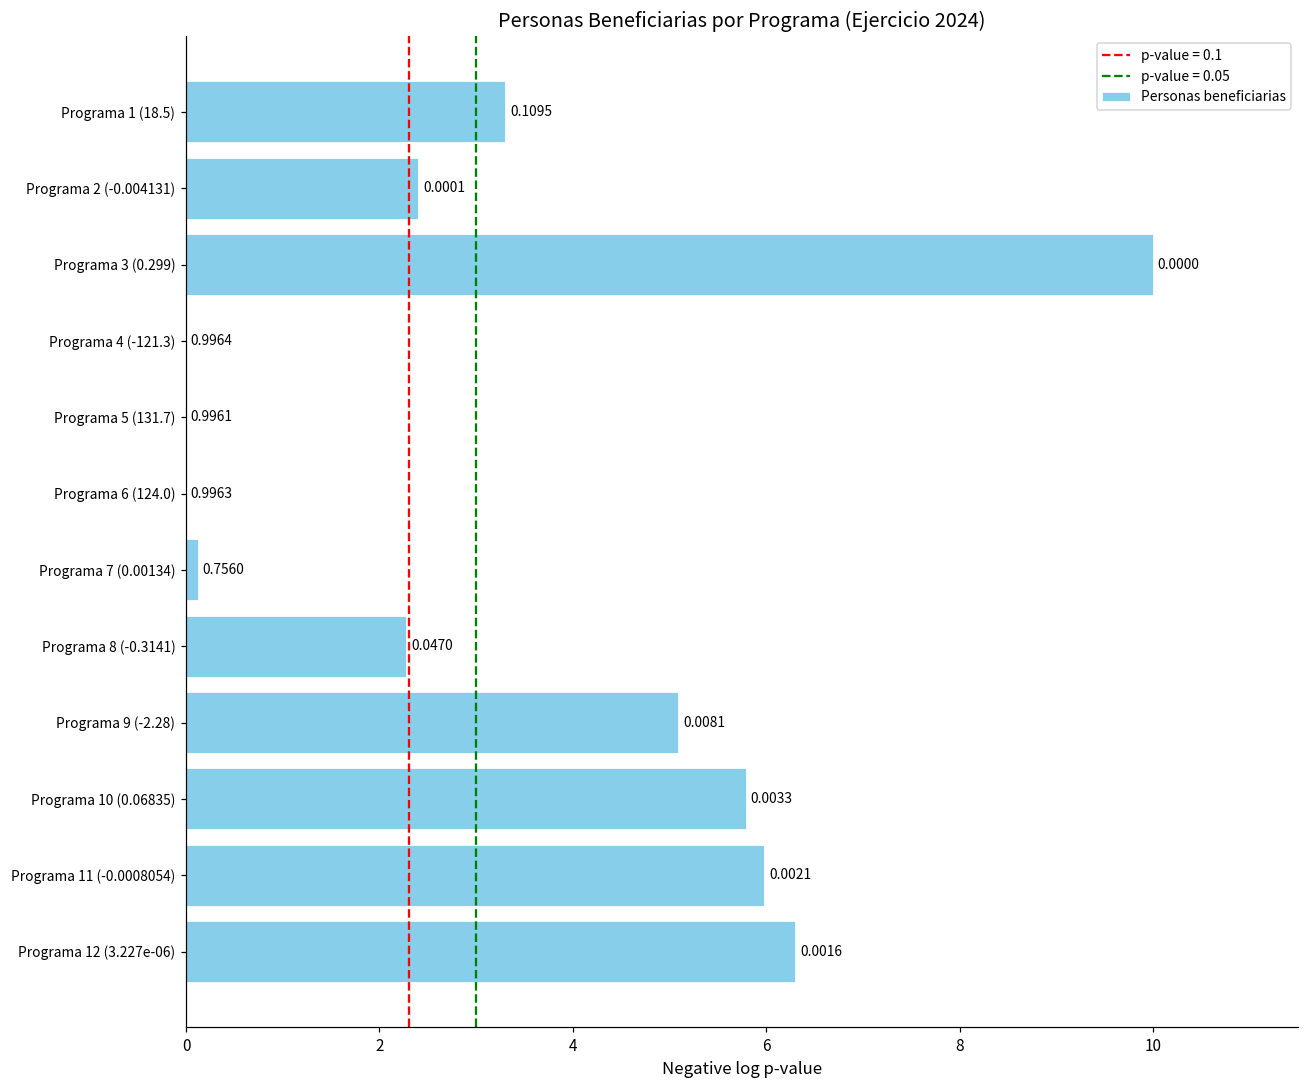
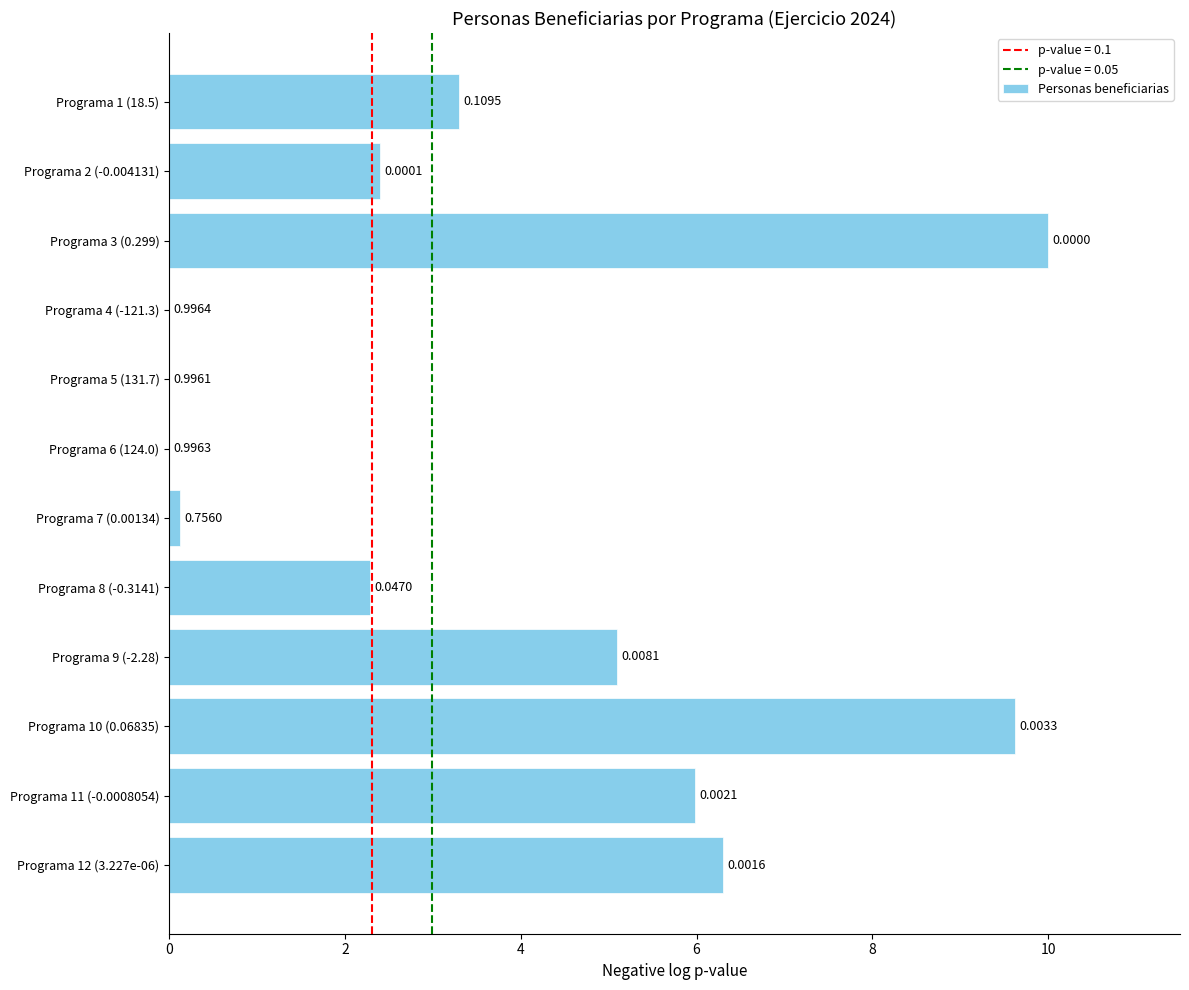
Programa 10 (0.06835): 5.8 -> 9.6
